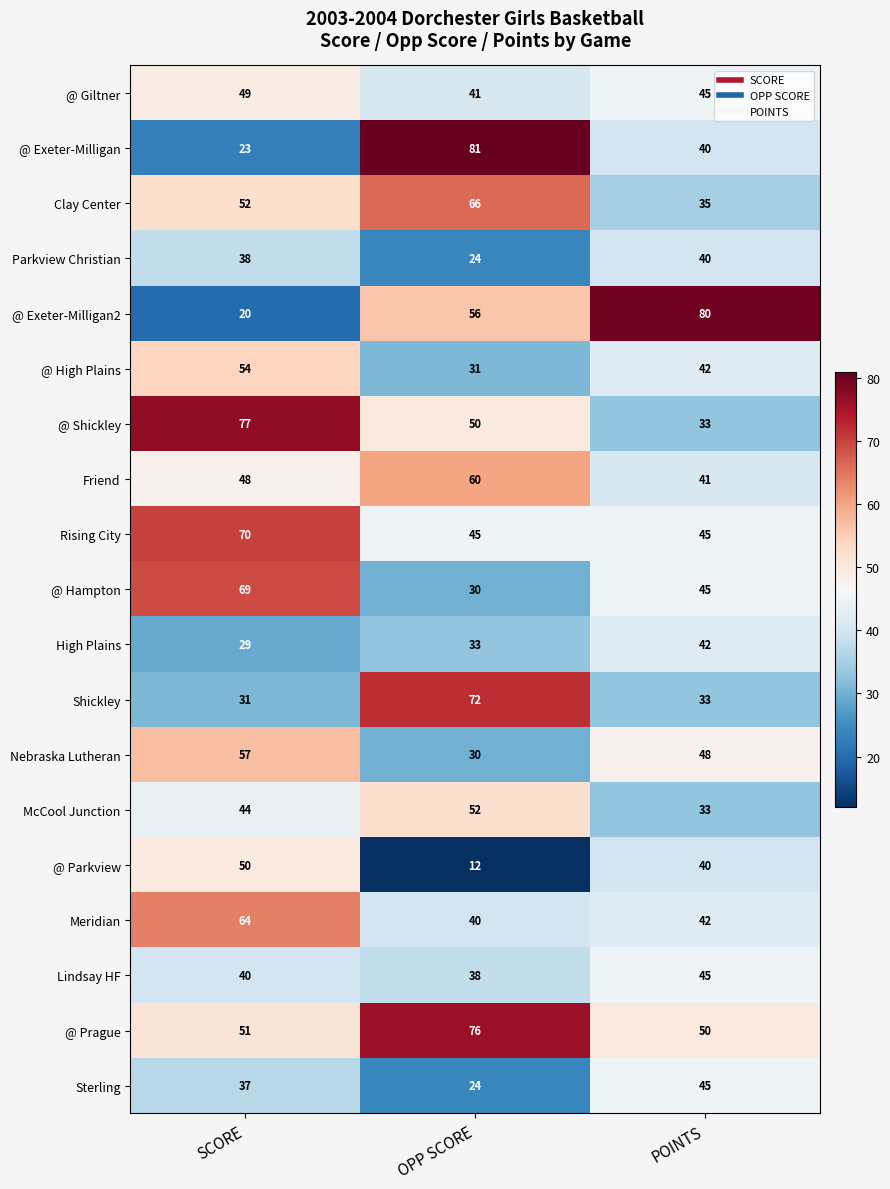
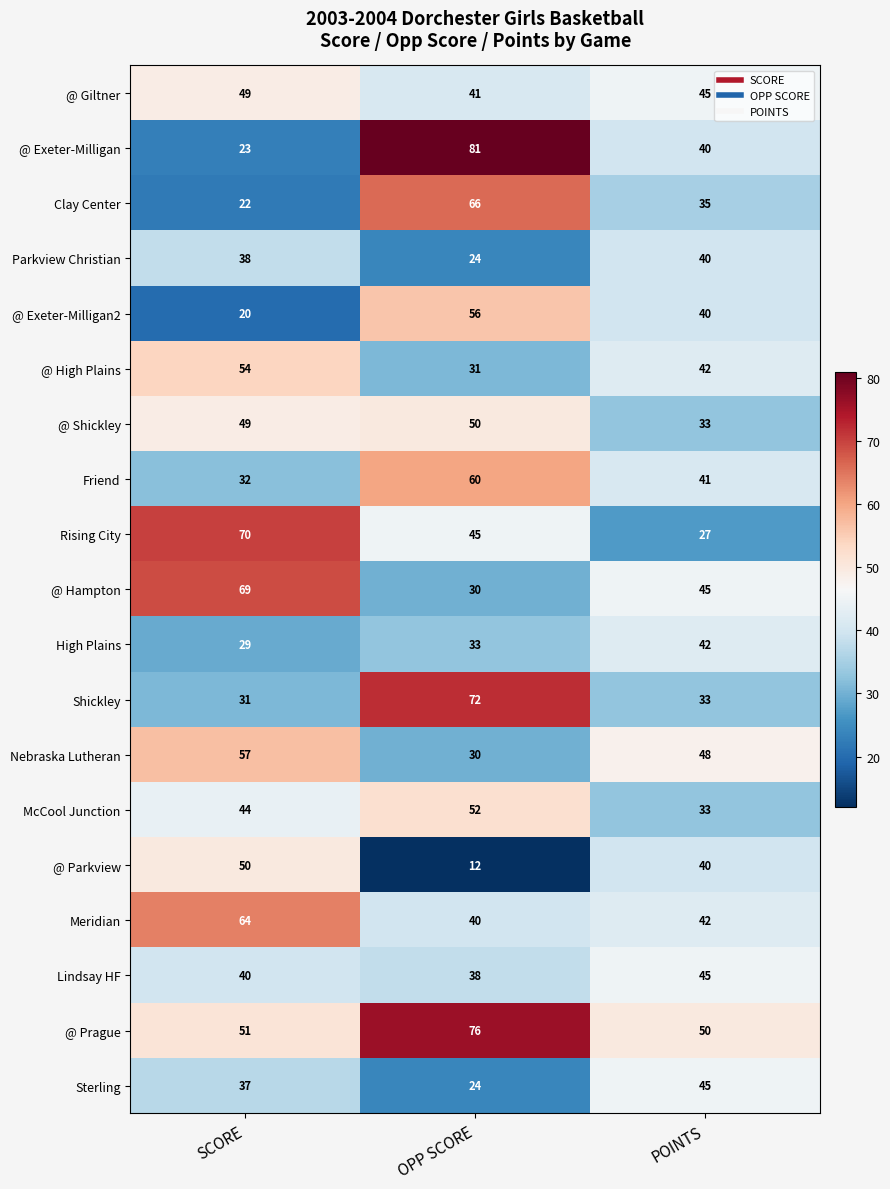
Clay Center, SCORE: 52 -> 22
@ Exeter-Milligan2, POINTS: 80 -> 40
@ Shickley, SCORE: 77 -> 49
Friend, SCORE: 48 -> 32
Rising City, POINTS: 45 -> 27
